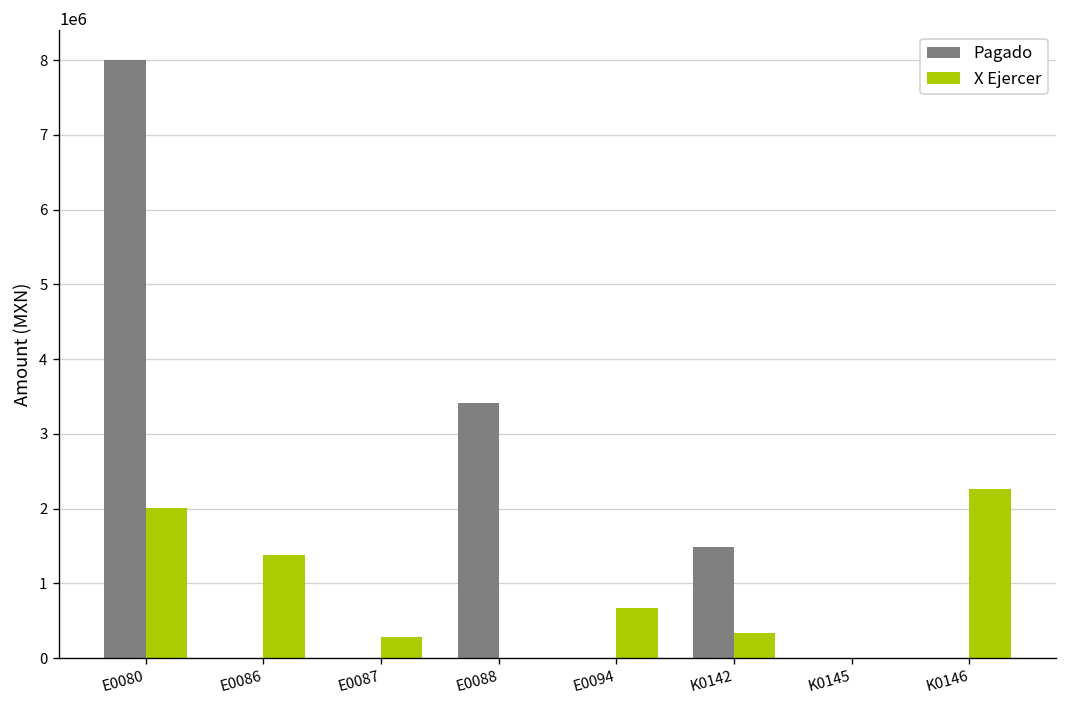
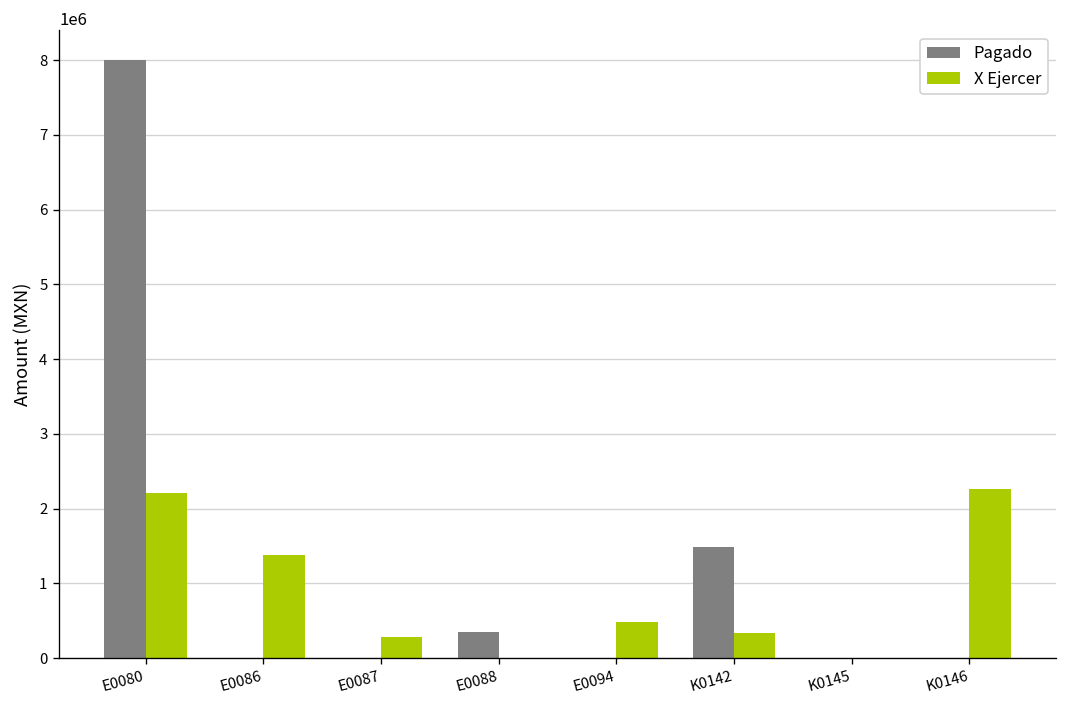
X Ejercer, E0080: 2000000 -> 2200000
Pagado, E0088: 3400000 -> 300000
X Ejercer, E0094: 700000 -> 500000
